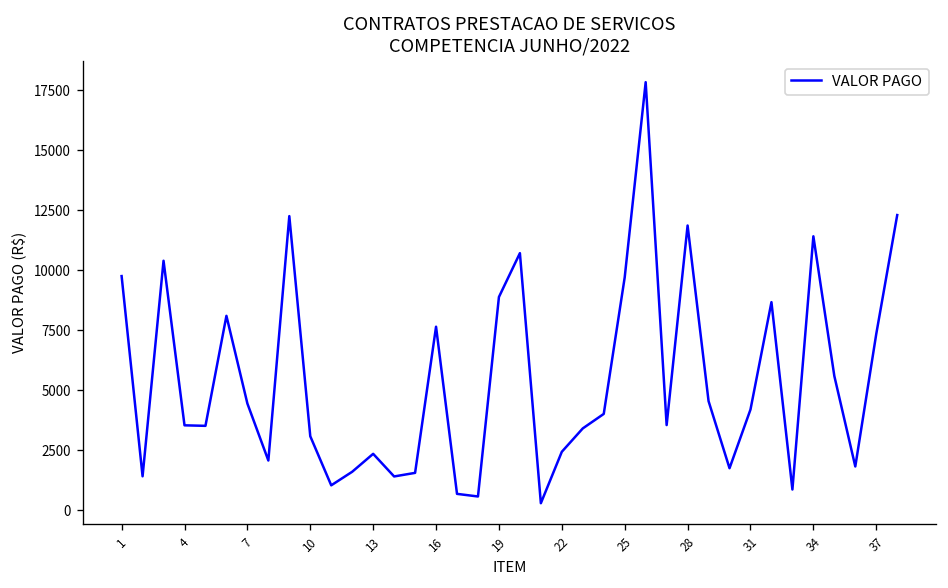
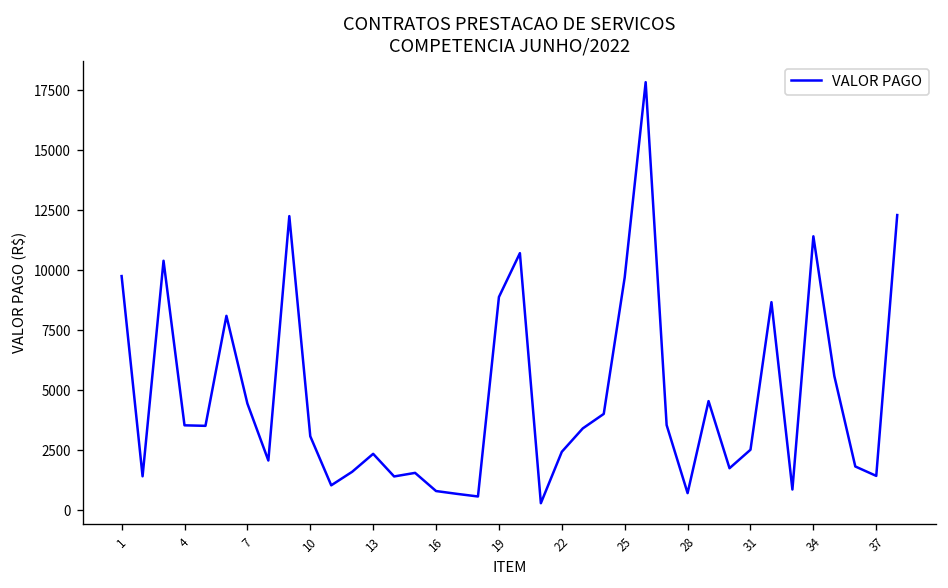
16: 7700 -> 800
28: 11900 -> 700
31: 4200 -> 2500
37: 7400 -> 1400
